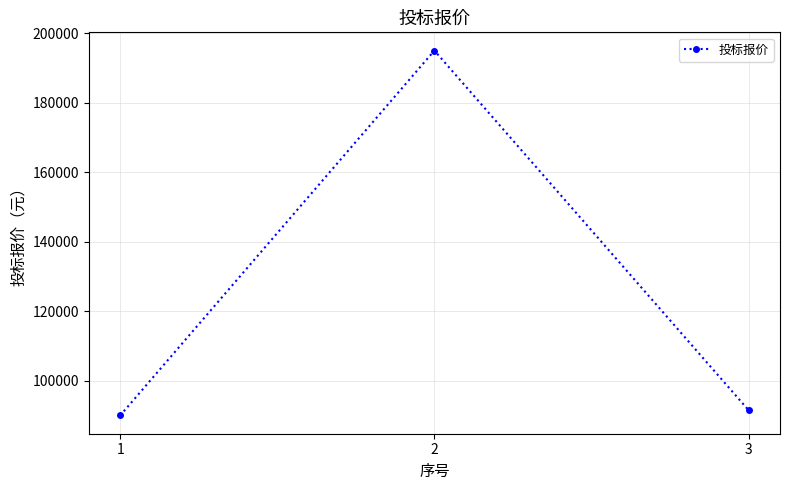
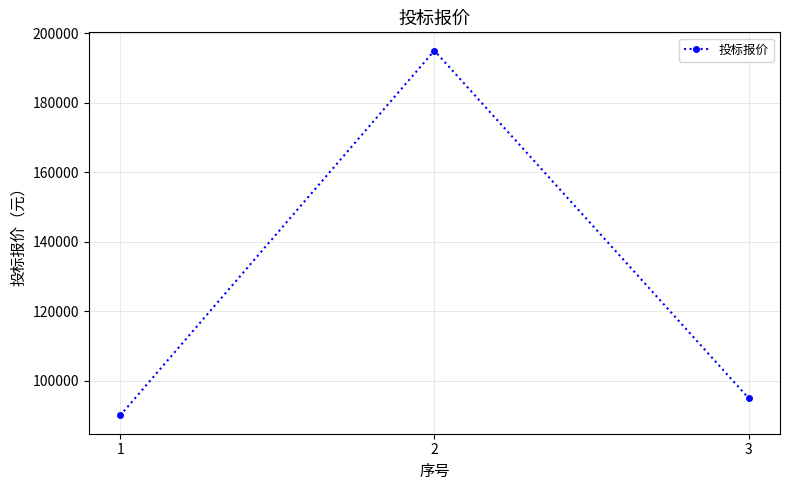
3: 92000 -> 95000
